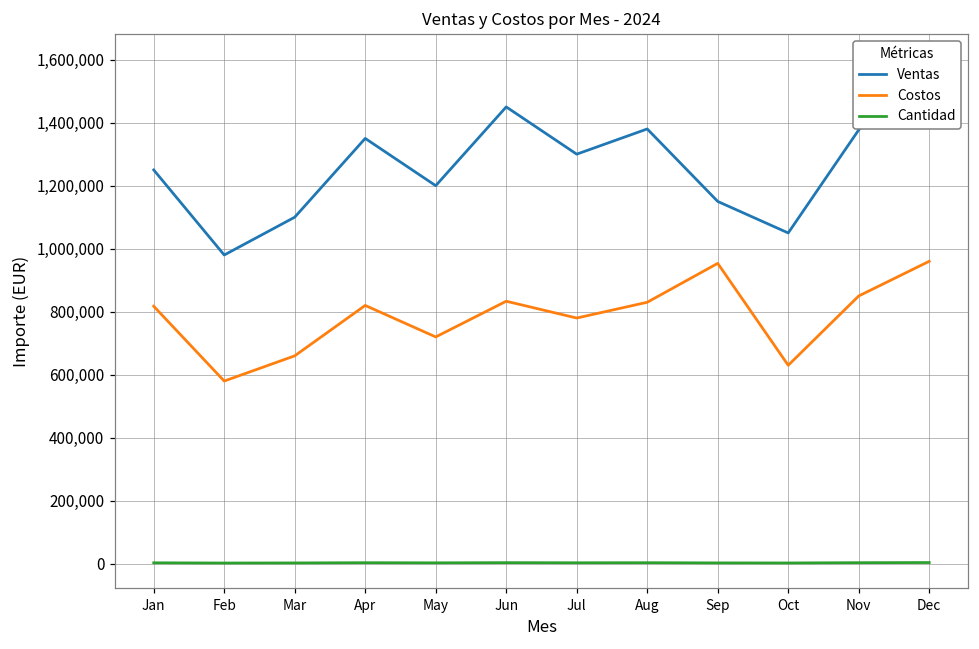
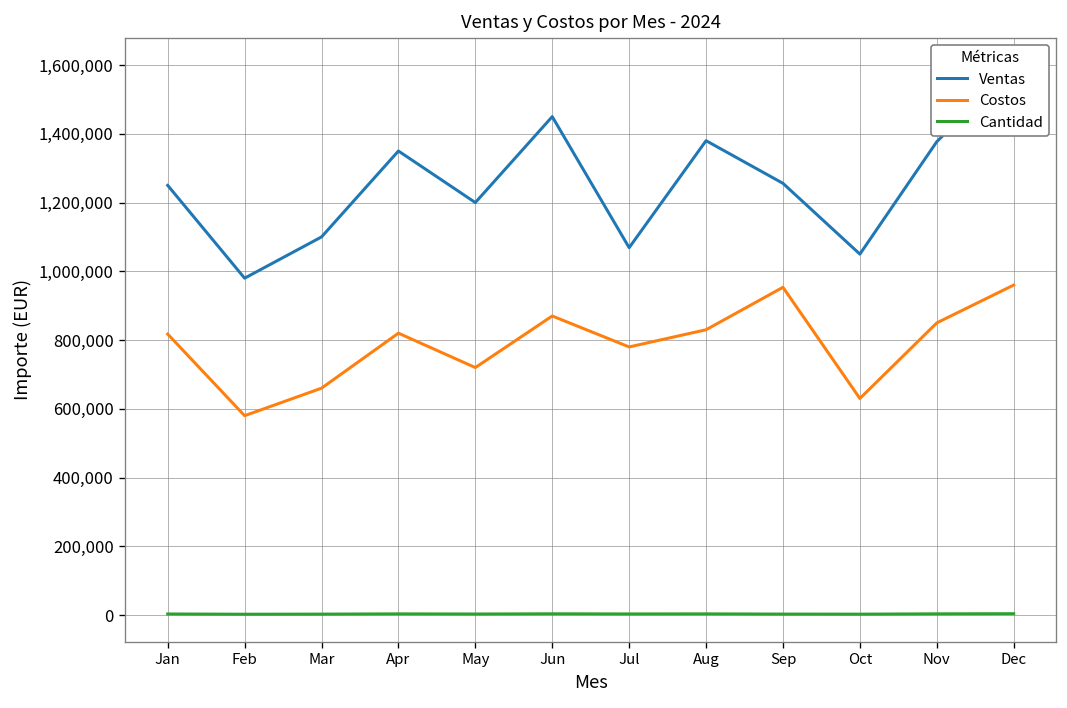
Costos, Jun: 830,000 -> 870,000
Ventas, Jul: 1,300,000 -> 1,070,000
Ventas, Sep: 1,150,000 -> 1,260,000
